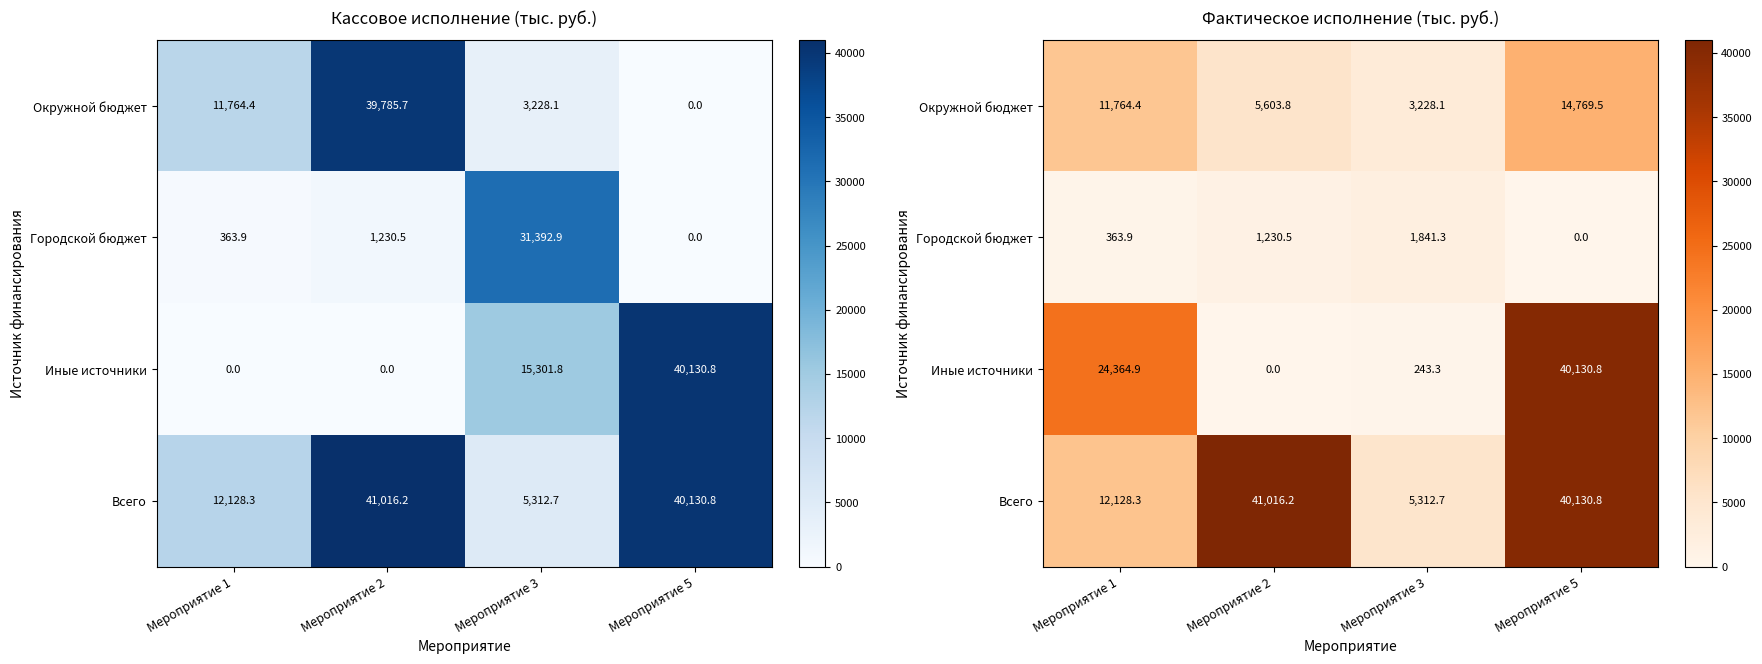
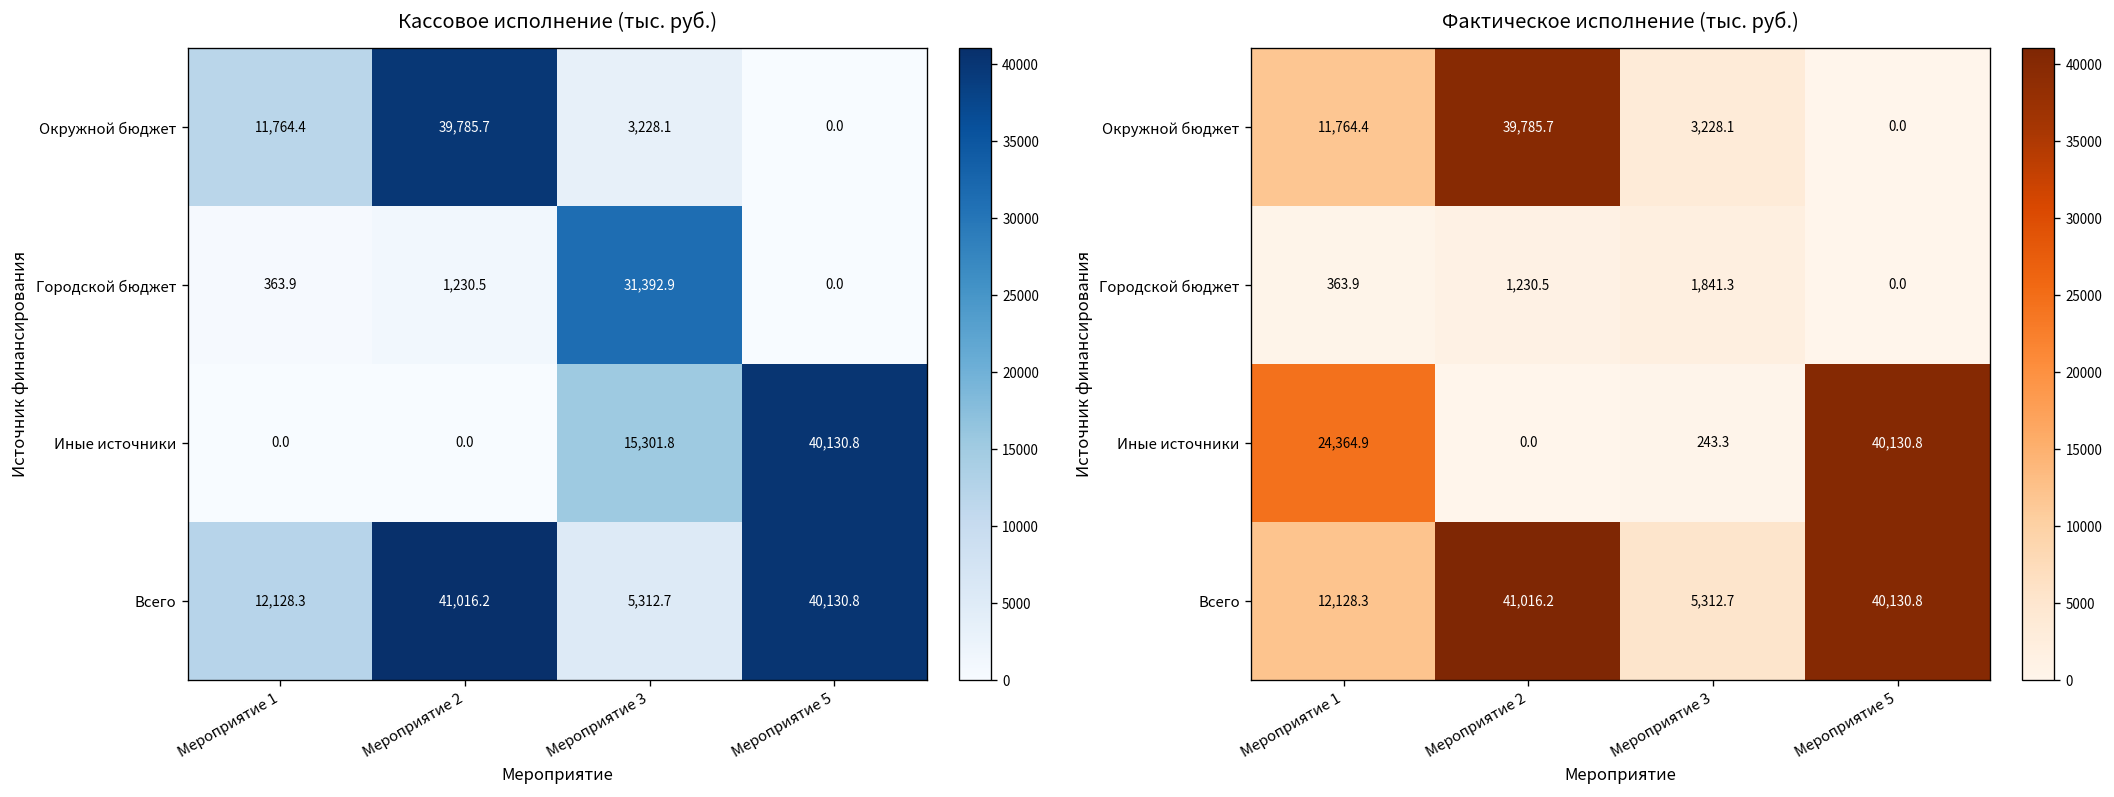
Фактическое исполнение (тыс. руб.), Окружной бюджет, Мероприятие 2: 5,603.8 -> 39,785.7
Фактическое исполнение (тыс. руб.), Окружной бюджет, Мероприятие 5: 14,769.5 -> 0.0
